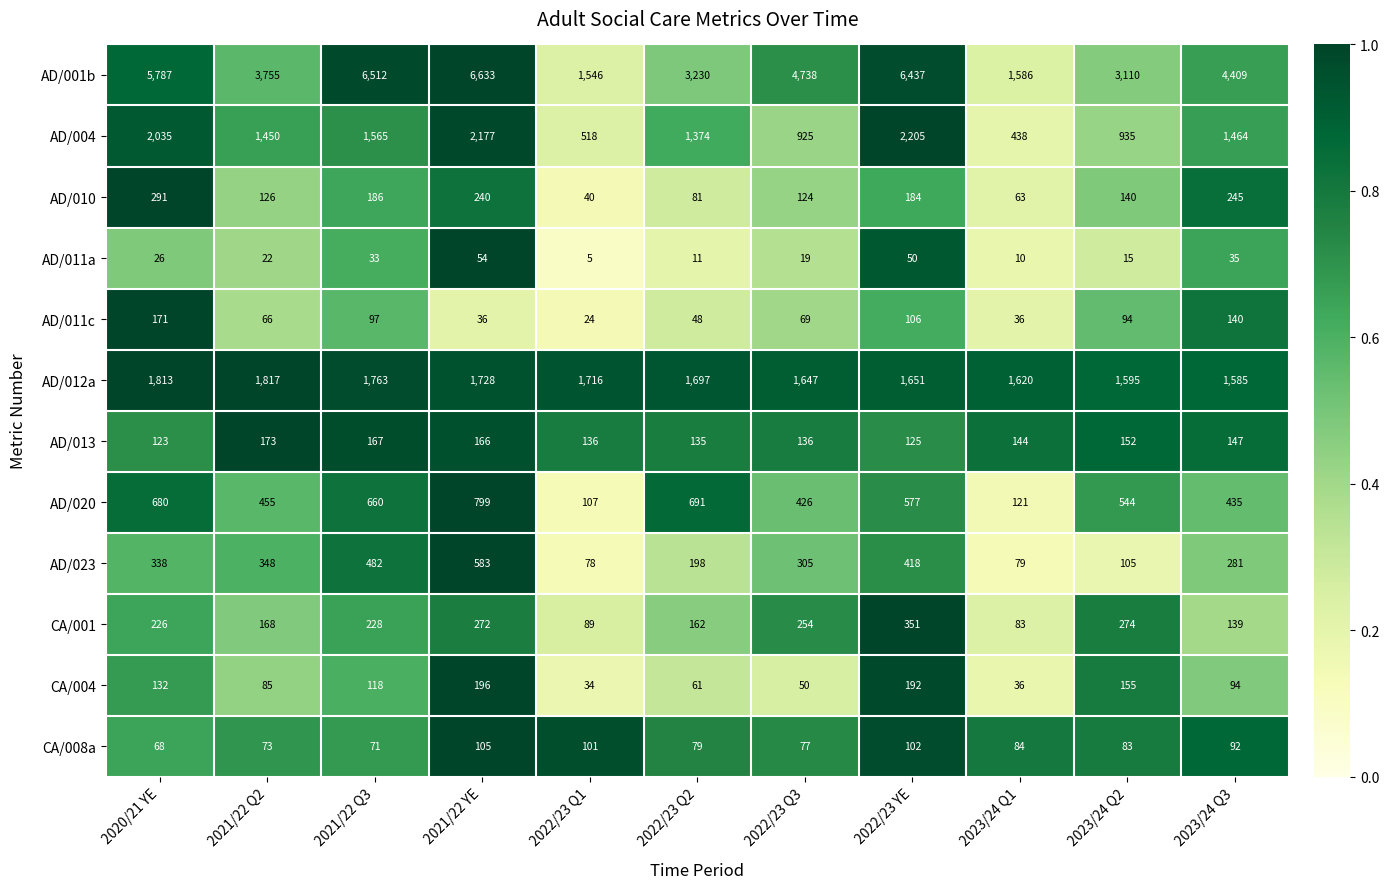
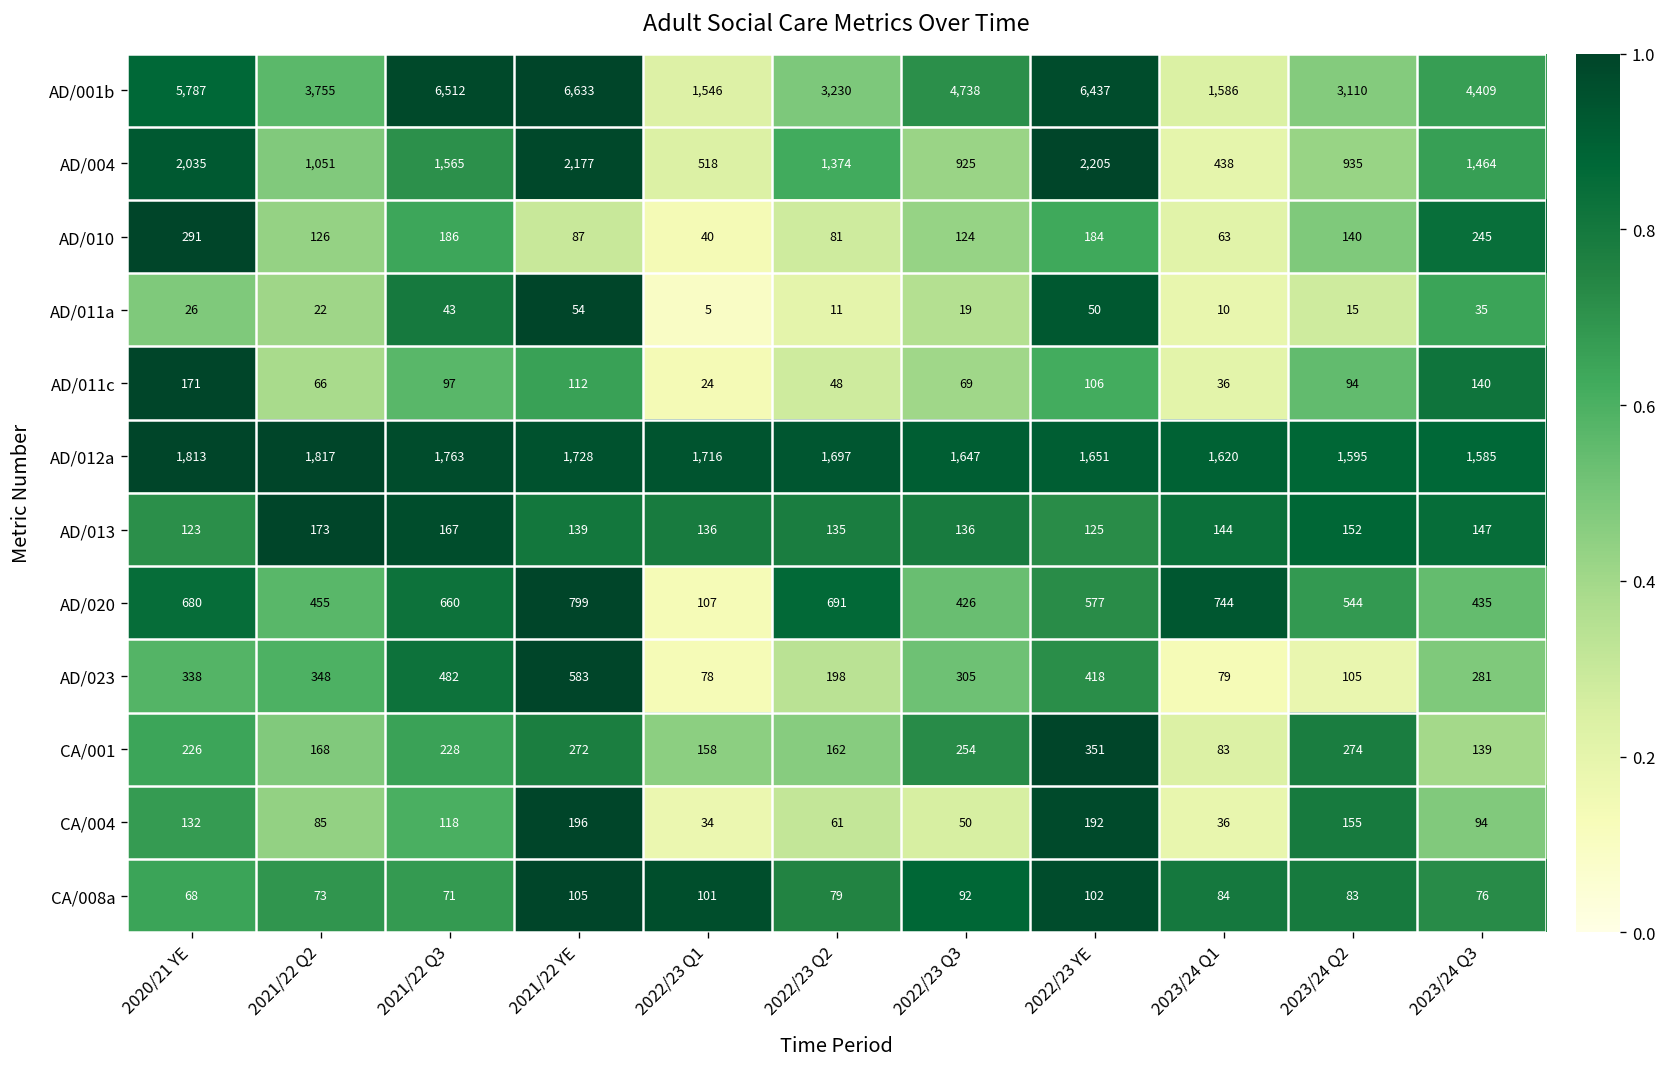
AD/004, 2021/22 Q2: 1,450 -> 1,051
AD/010, 2021/22 YE: 240 -> 87
AD/011a, 2021/22 Q3: 33 -> 43
AD/011c, 2021/22 YE: 36 -> 112
AD/013, 2021/22 YE: 166 -> 139
AD/020, 2023/24 Q1: 121 -> 744
CA/001, 2022/23 Q1: 89 -> 158
CA/008a, 2022/23 Q3: 77 -> 92
CA/008a, 2023/24 Q3: 92 -> 76
